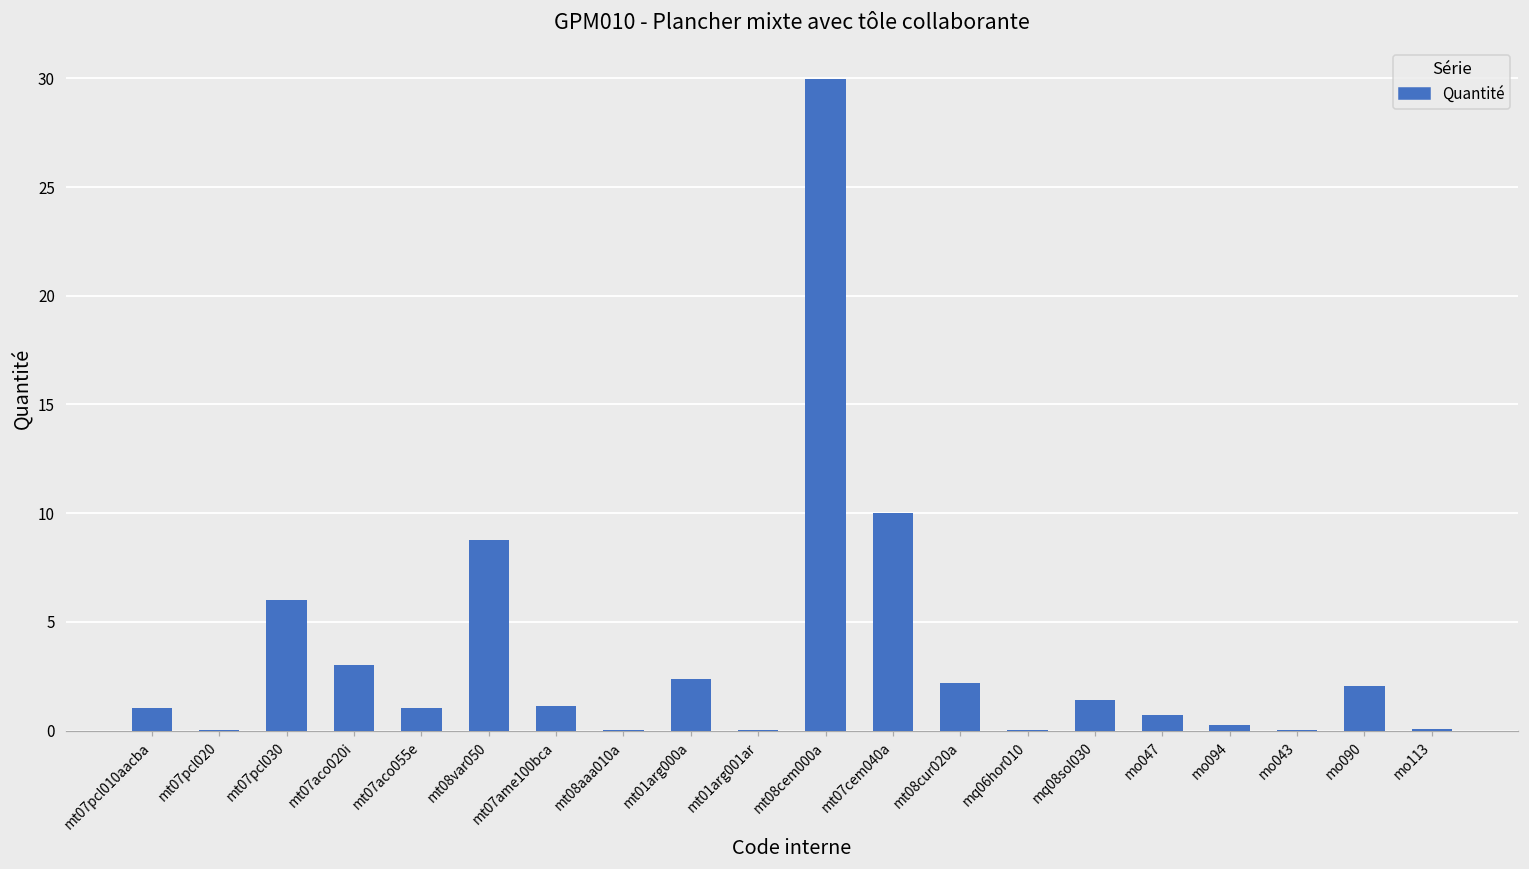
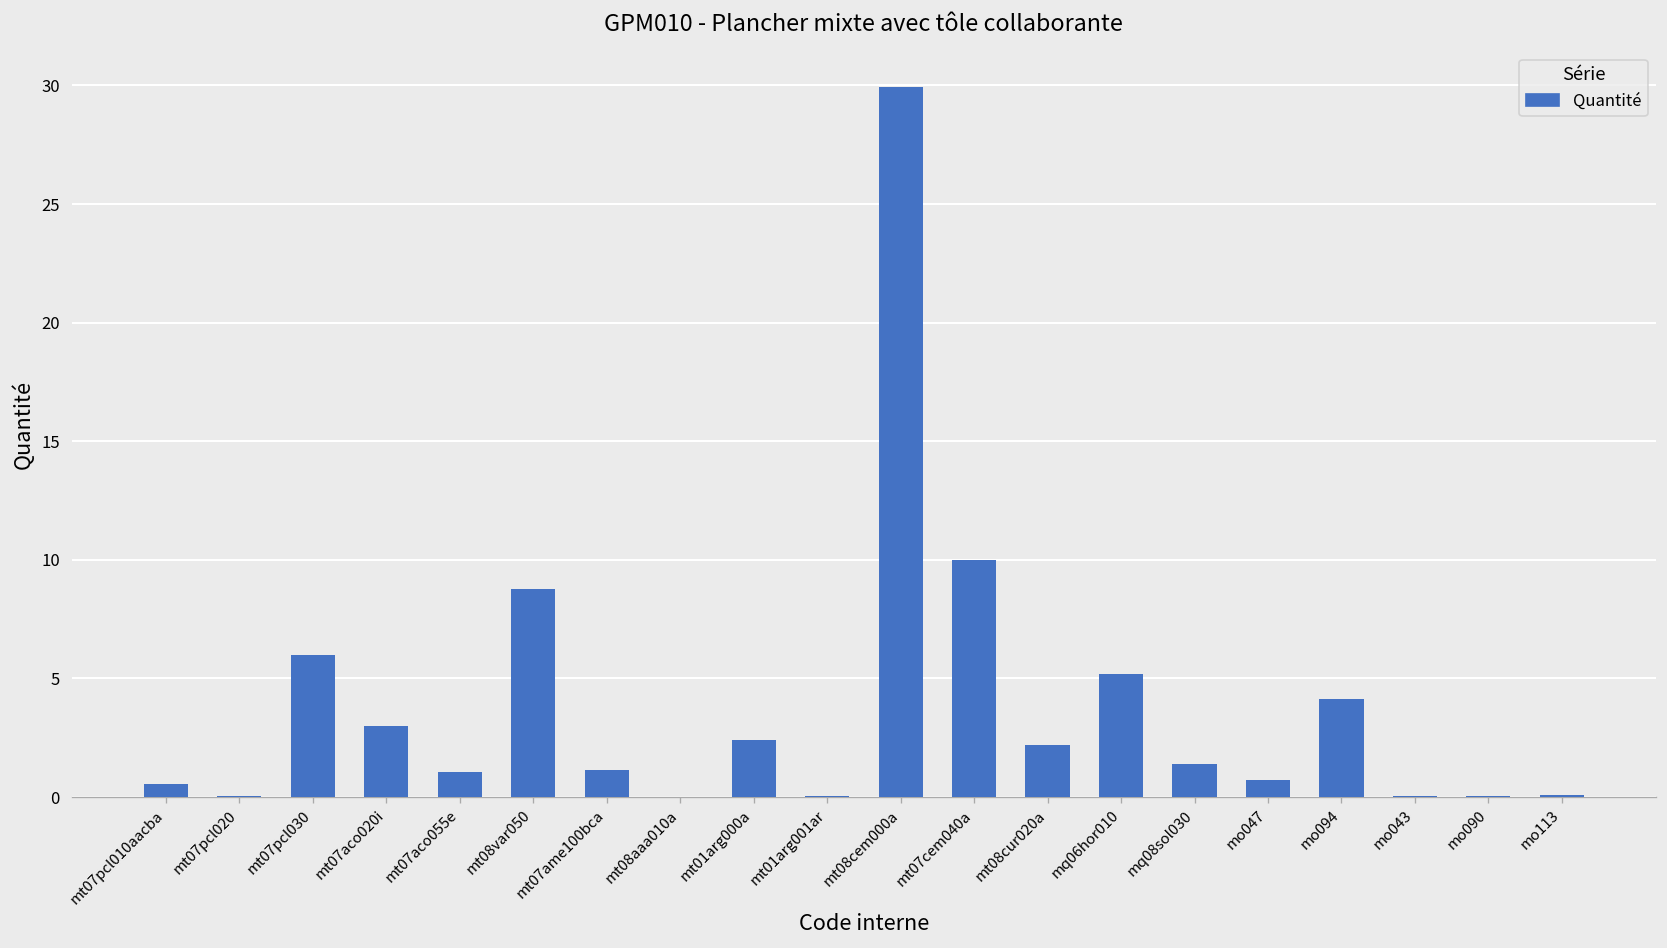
mt07pcl010aacba: 1.1 -> 0.5
mq06hor010: 0.0 -> 5.2
mo094: 0.3 -> 4.1
mo090: 2.1 -> 0.0
